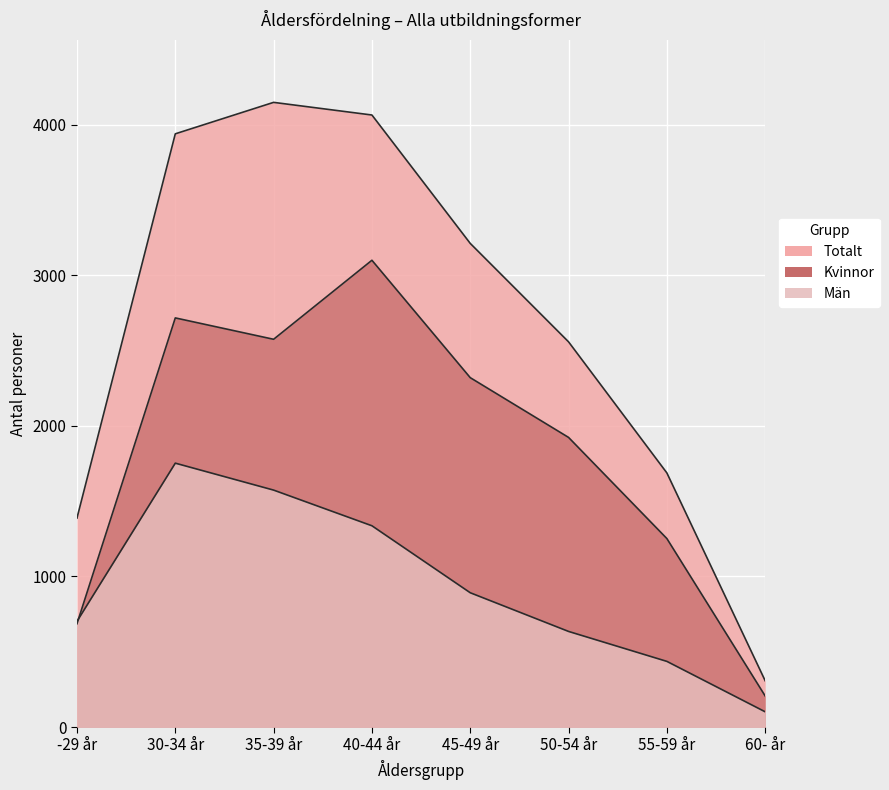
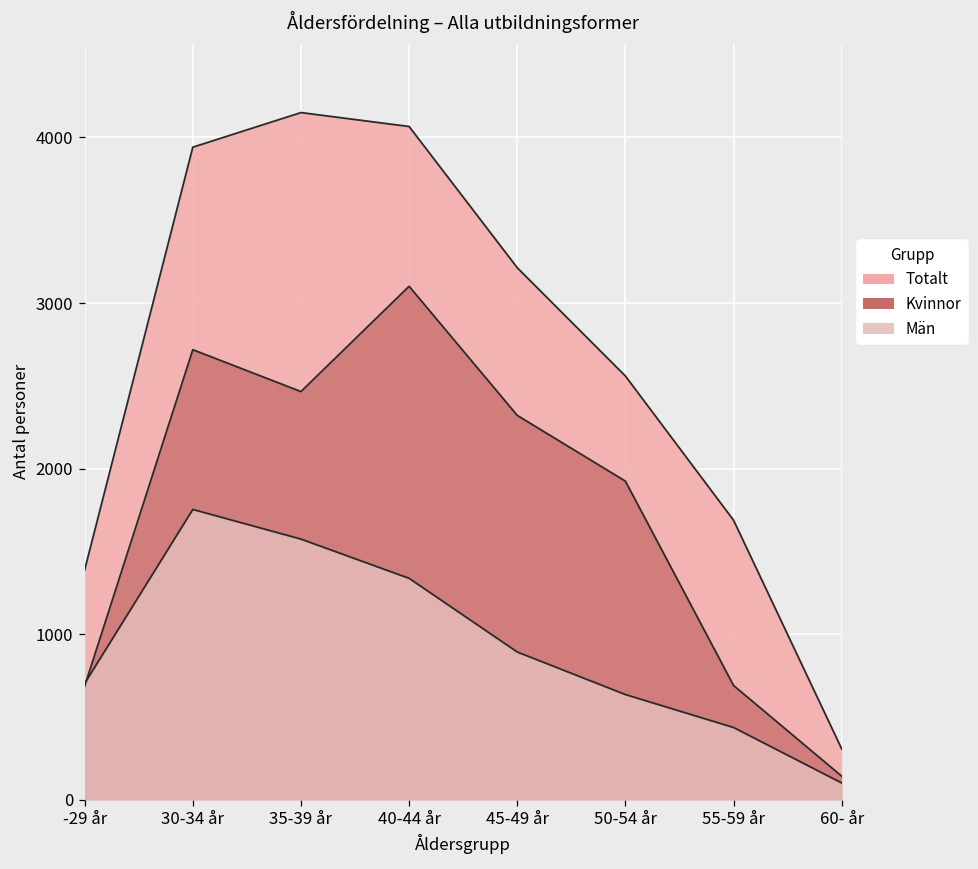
Kvinnor, 35-39 år: 2580 -> 2470
Kvinnor, 55-59 år: 1250 -> 690
Kvinnor, 60- år: 210 -> 140
